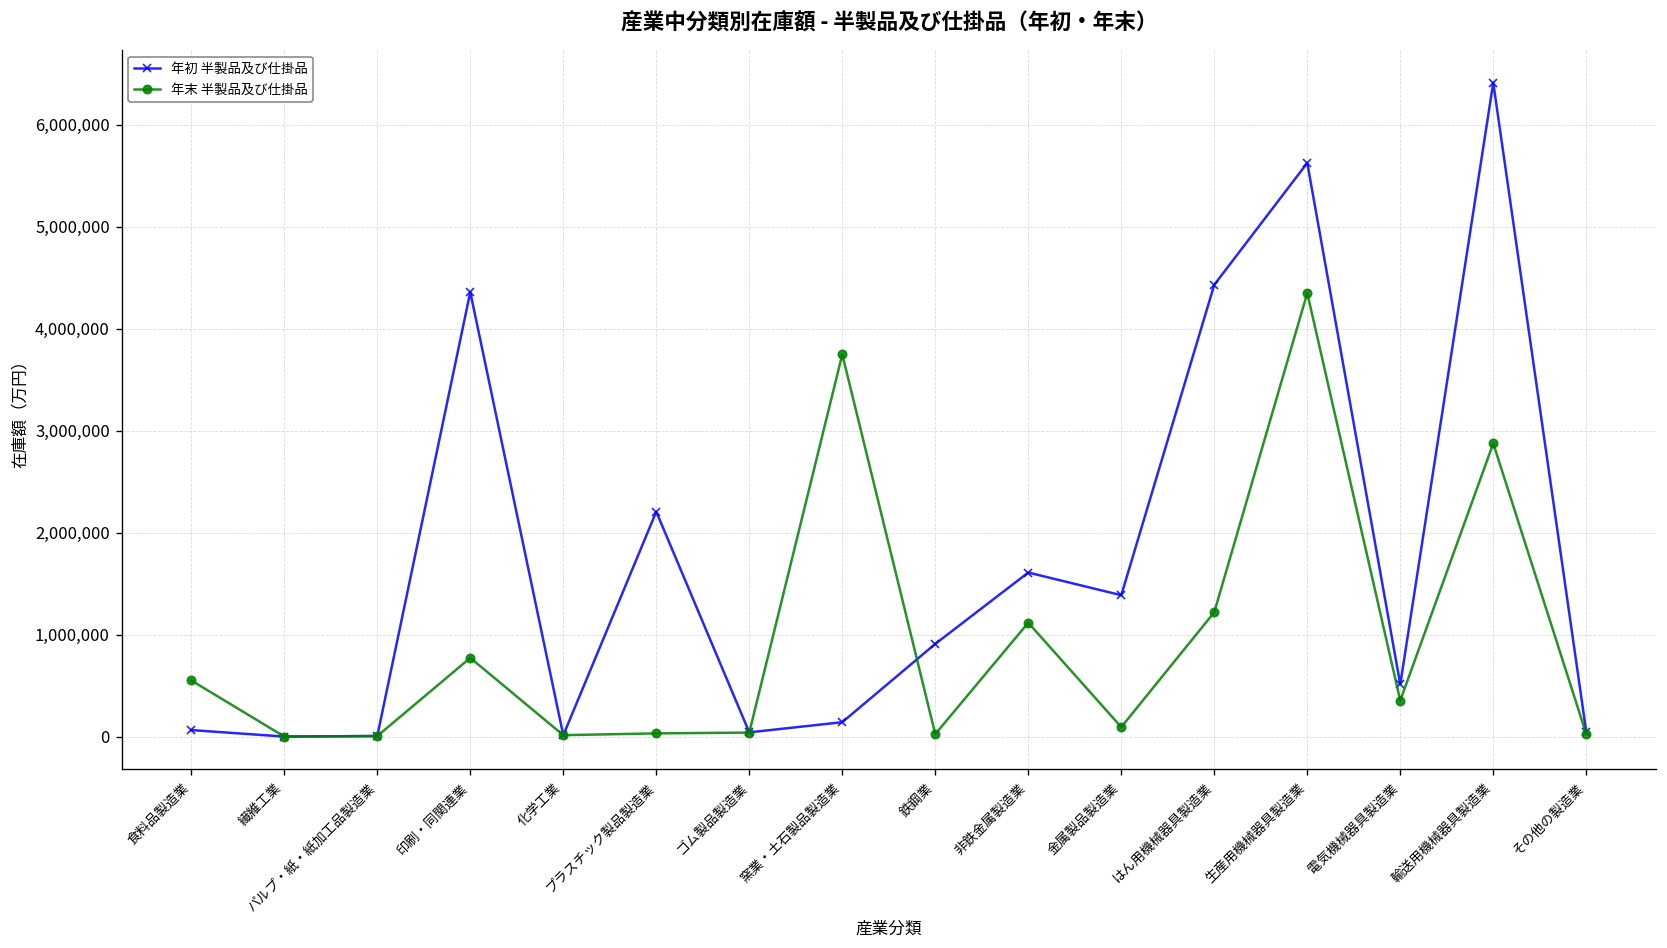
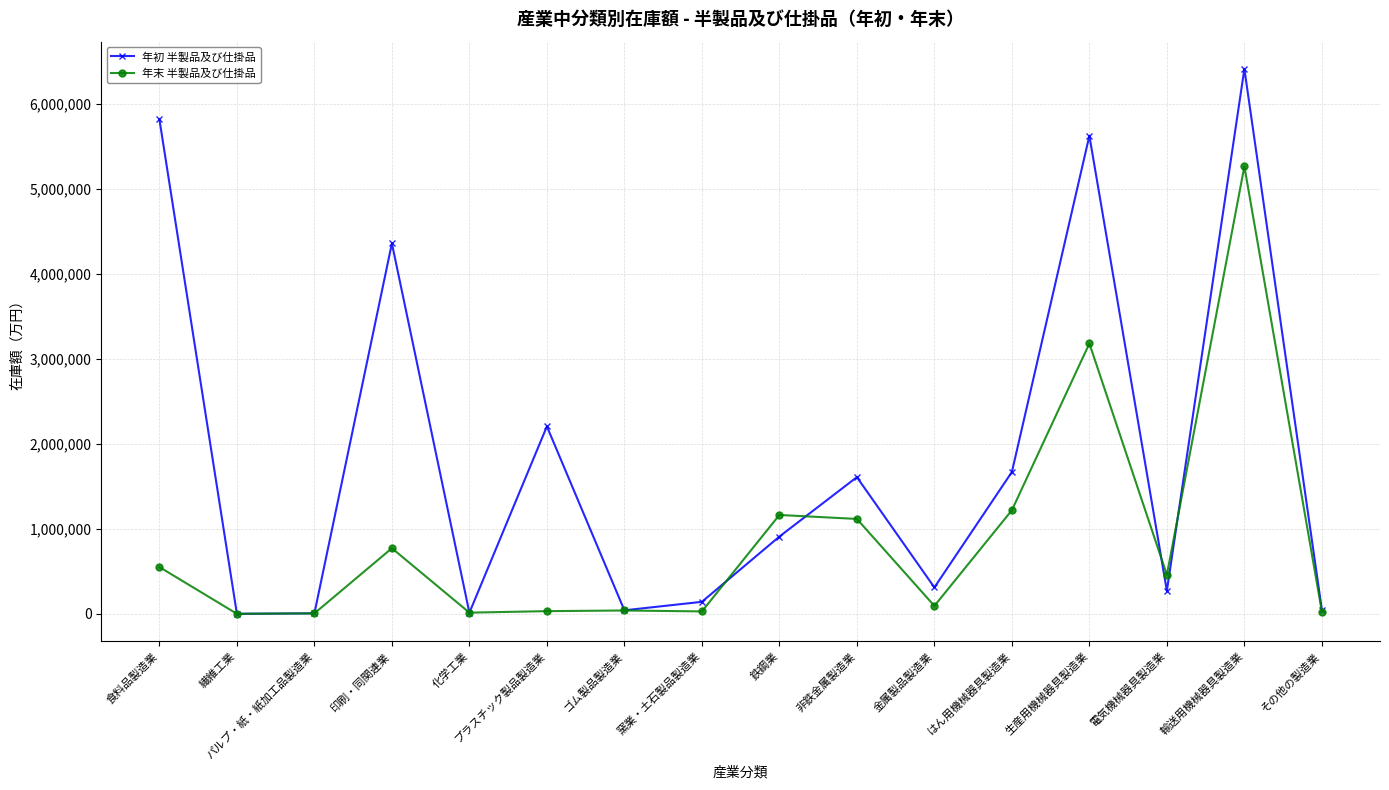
年初 半製品及び仕掛品, 食料品製造業: 100,000 -> 5,800,000
年末 半製品及び仕掛品, 窯業・土石製品製造業: 3,700,000 -> 0
年末 半製品及び仕掛品, 鉄鋼業: 0 -> 1,200,000
年初 半製品及び仕掛品, 金属製品製造業: 1,400,000 -> 300,000
年初 半製品及び仕掛品, はん用機械器具製造業: 4,400,000 -> 1,700,000
年末 半製品及び仕掛品, 生産用機械器具製造業: 4,300,000 -> 3,200,000
年初 半製品及び仕掛品, 電気機械器具製造業: 500,000 -> 300,000
年末 半製品及び仕掛品, 電気機械器具製造業: 400,000 -> 500,000
年末 半製品及び仕掛品, 輸送用機械器具製造業: 2,900,000 -> 5,300,000
